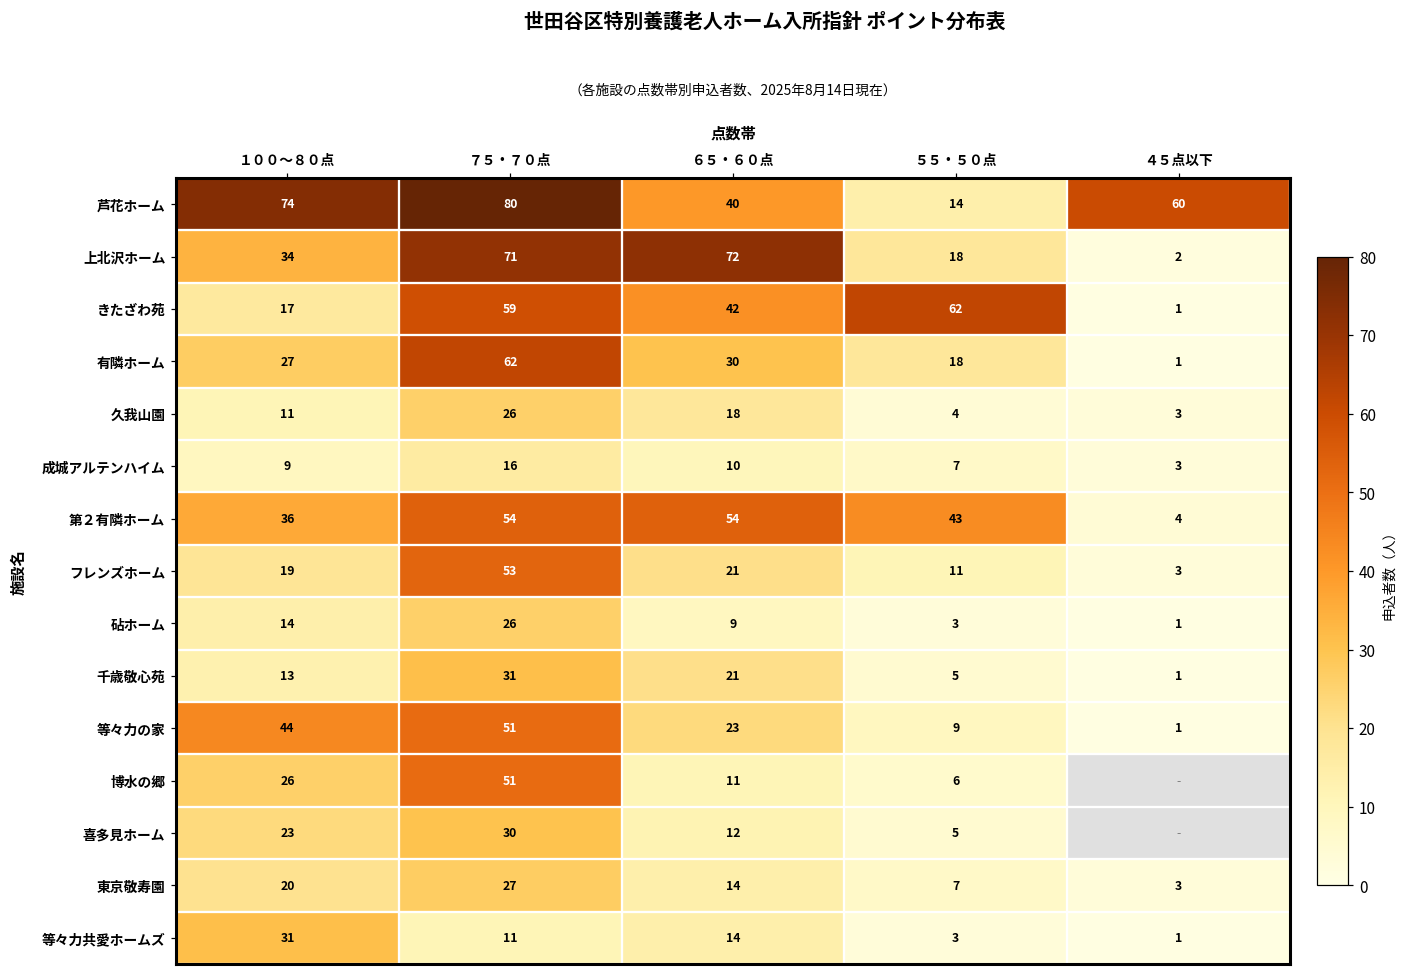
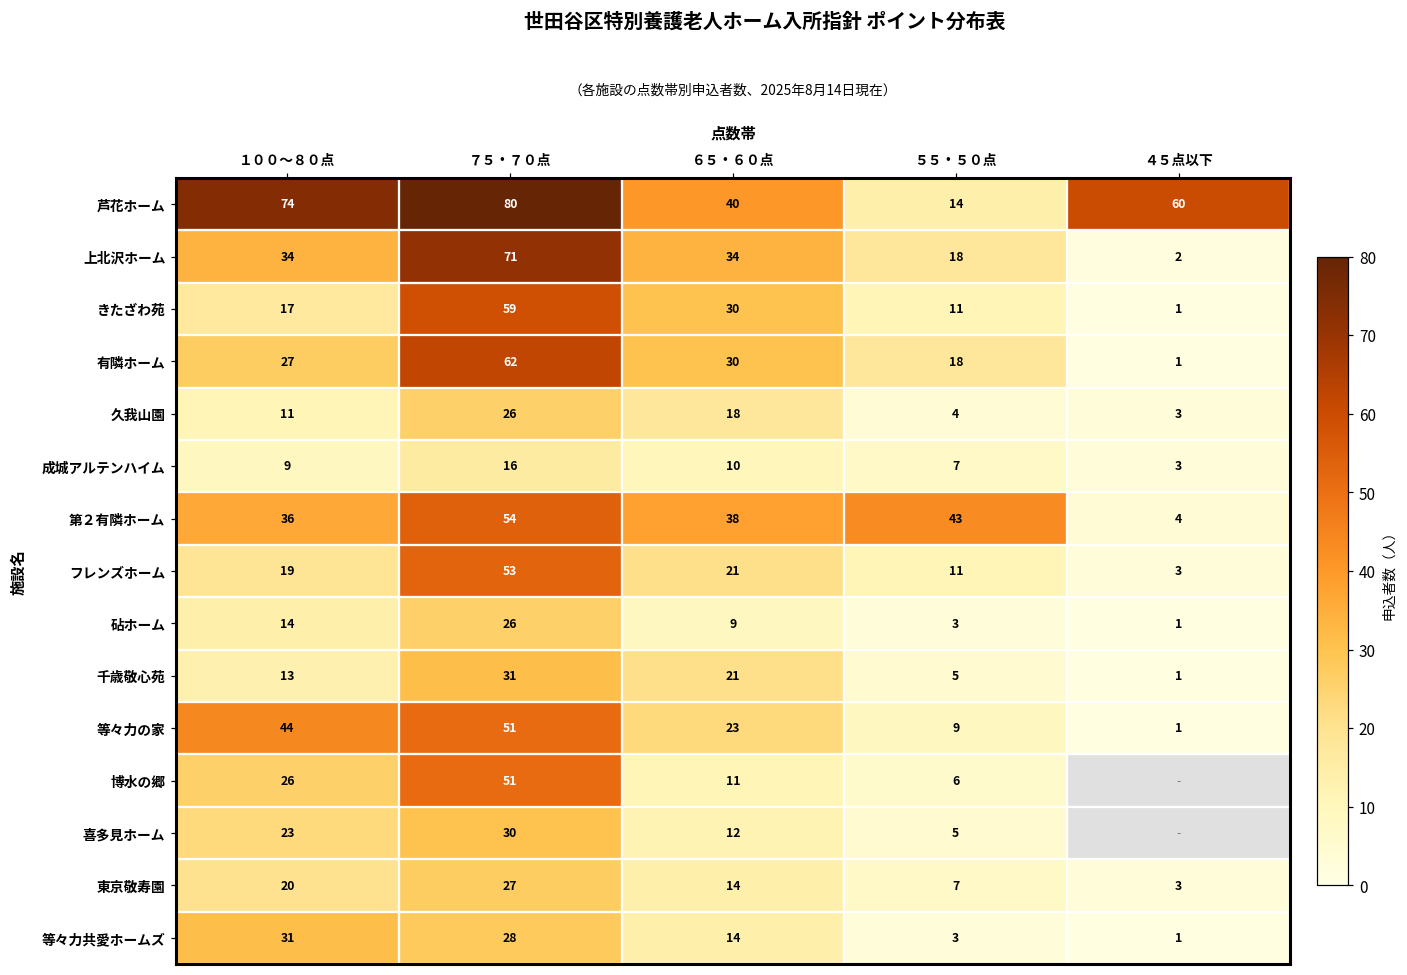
上北沢ホーム, ６５・６０点: 72 -> 34
きたざわ苑, ６５・６０点: 42 -> 30
きたざわ苑, ５５・５０点: 62 -> 11
第２有隣ホーム, ６５・６０点: 54 -> 38
等々力共愛ホームズ, ７５・７０点: 11 -> 28
